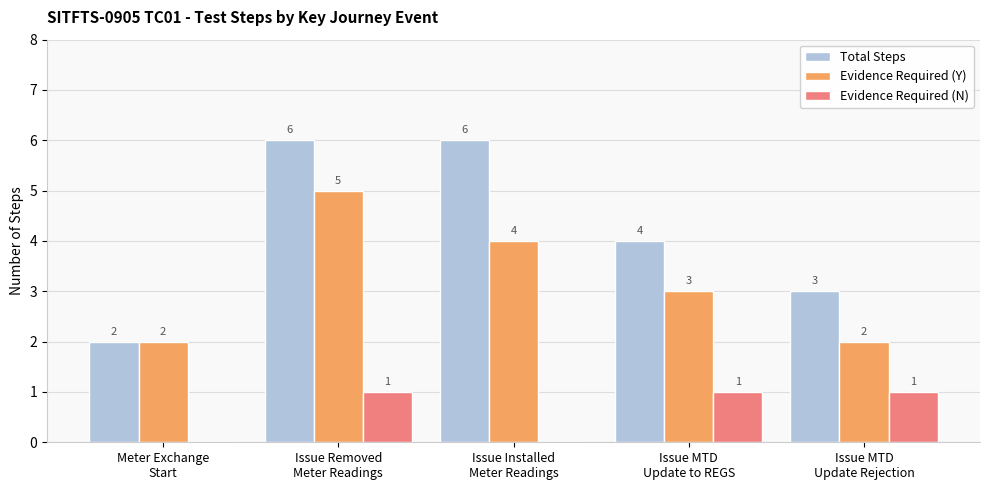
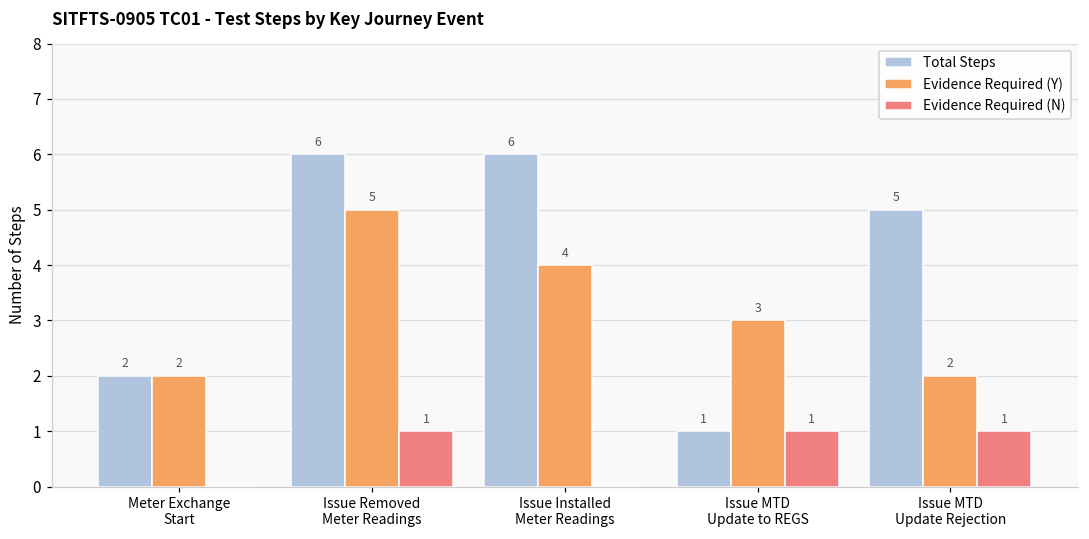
Total Steps, Issue MTD Update to REGS: 4 -> 1
Total Steps, Issue MTD Update Rejection: 3 -> 5
